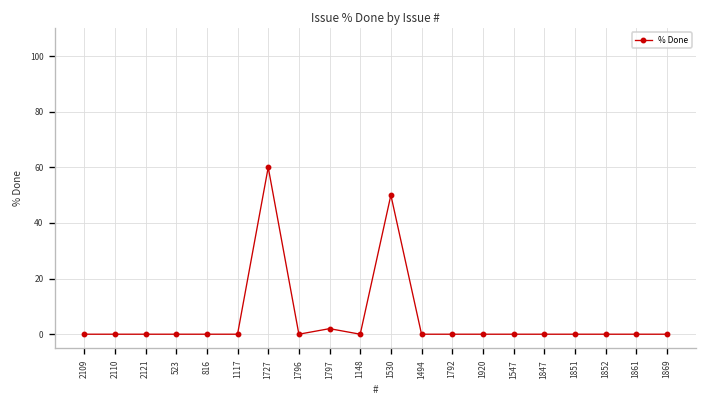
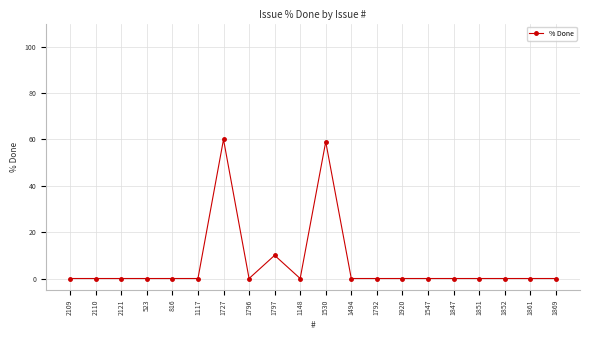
1797: 2 -> 10
1530: 50 -> 59
